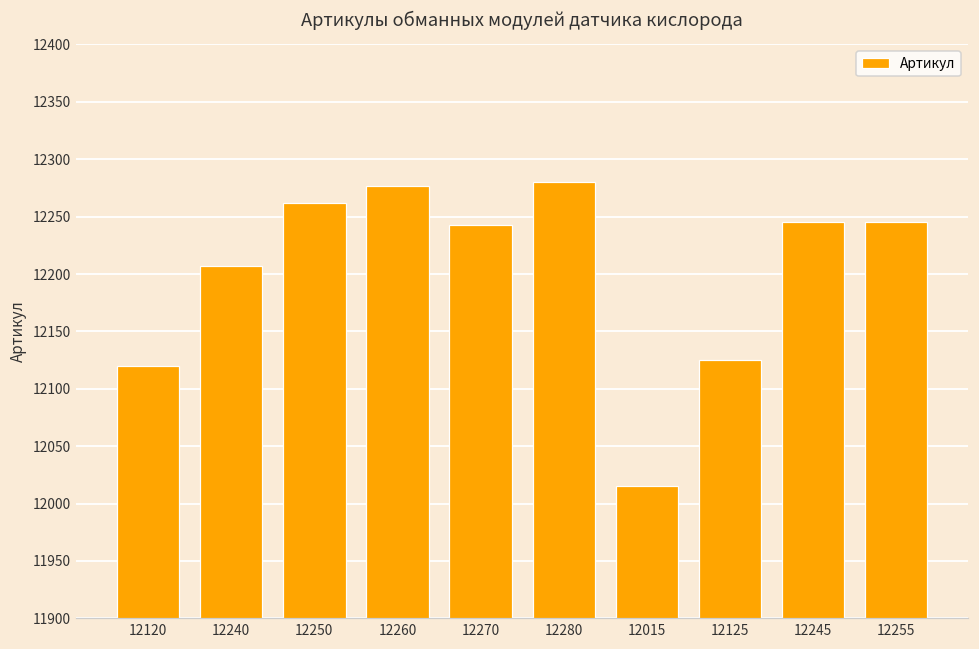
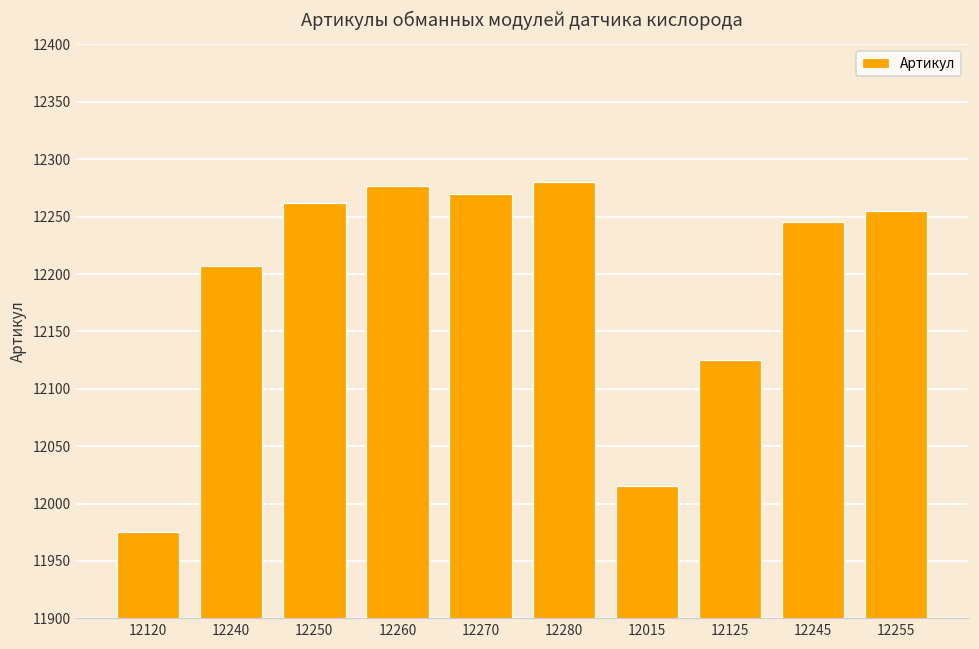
12120: 12120 -> 11975
12270: 12243 -> 12270
12255: 12245 -> 12255
